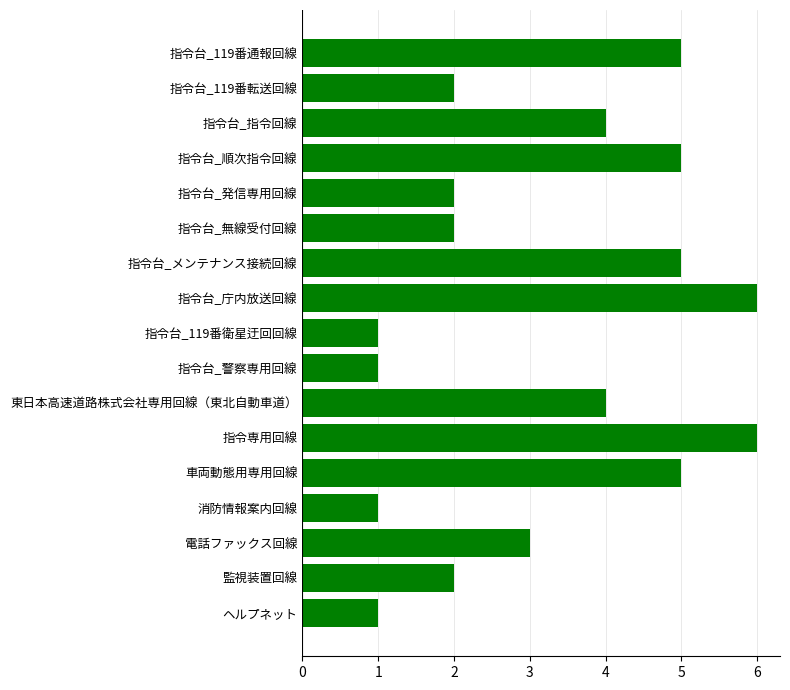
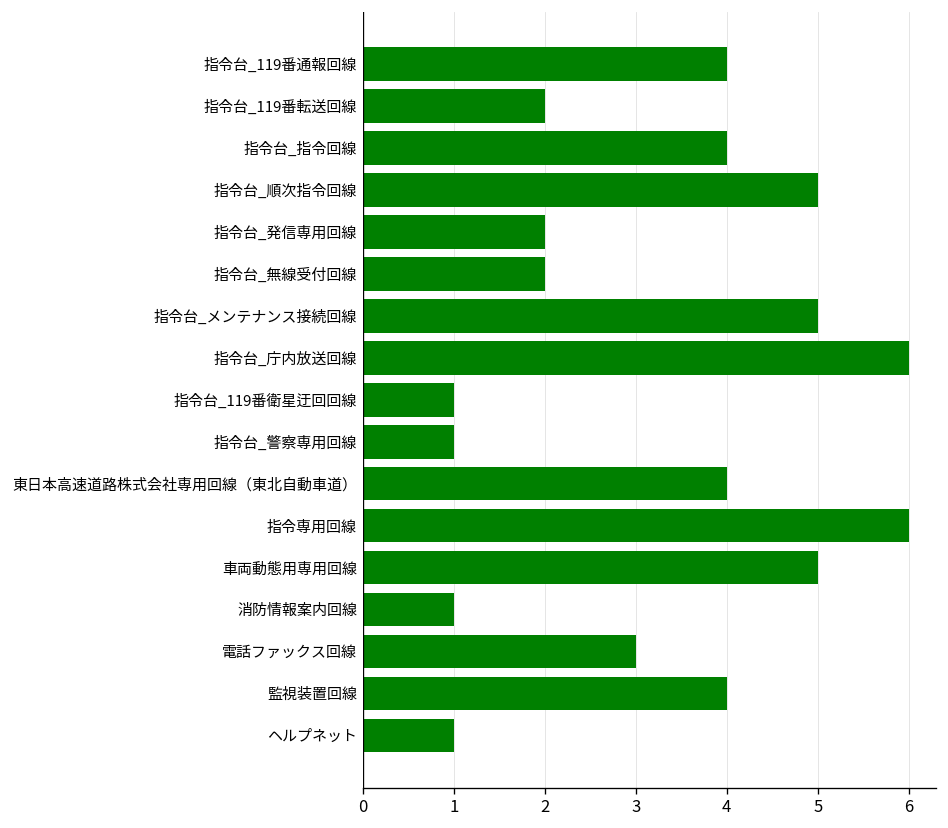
指令台_119番通報回線: 5 -> 4
監視装置回線: 2 -> 4
